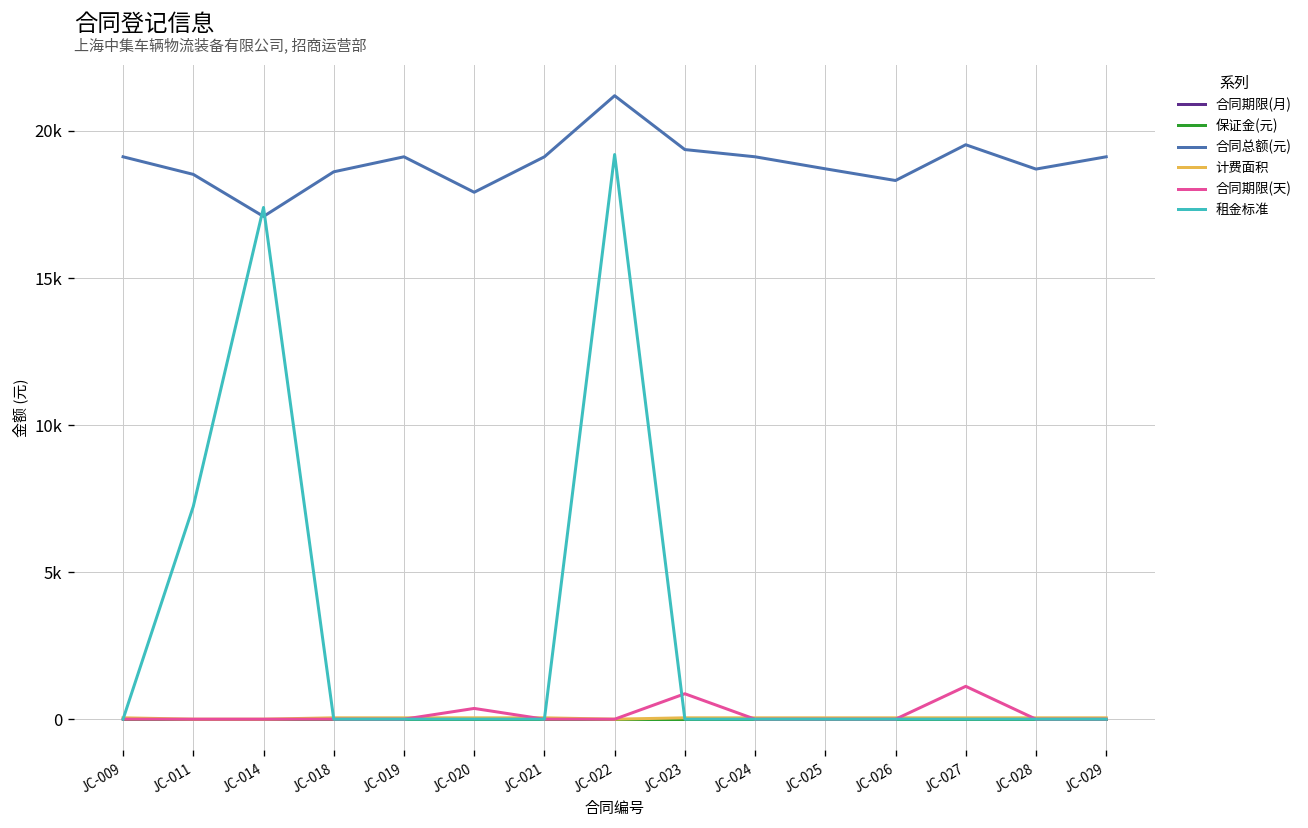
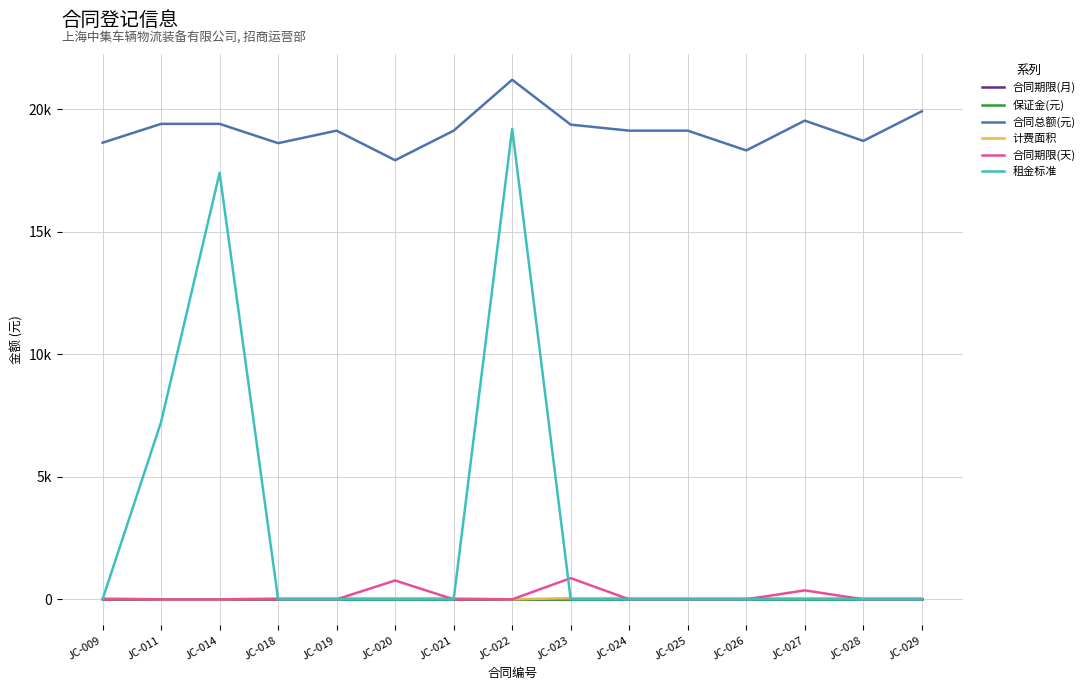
合同总额(元), JC-009: 19100 -> 18600
合同总额(元), JC-011: 18500 -> 19400
合同总额(元), JC-014: 17100 -> 19400
合同期限(天), JC-020: 400 -> 800
合同总额(元), JC-025: 18700 -> 19100
合同期限(天), JC-027: 1100 -> 400
合同总额(元), JC-029: 19100 -> 19900
